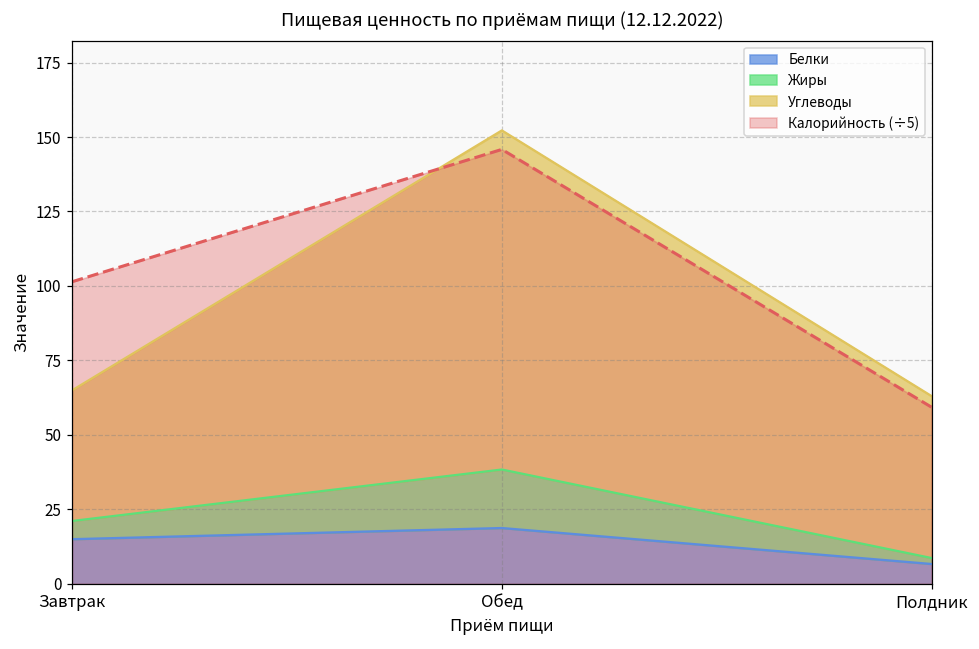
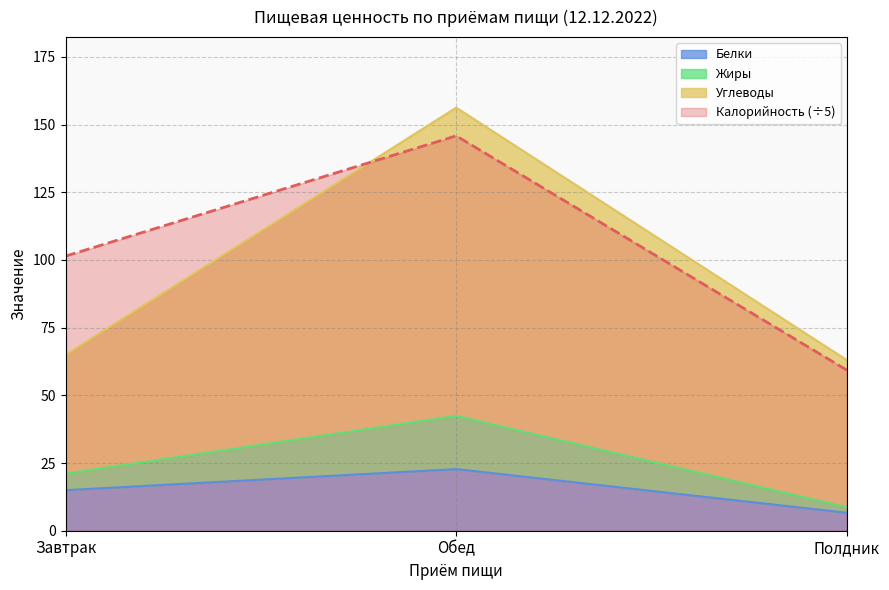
Белки, Обед: 19 -> 23
